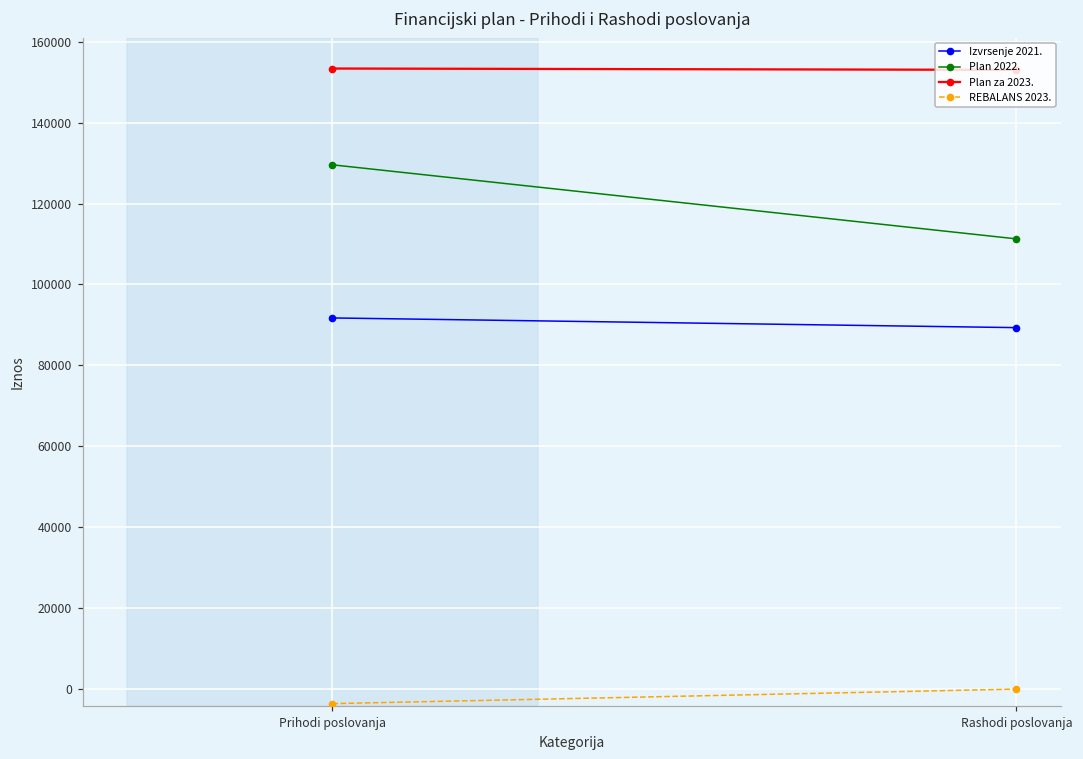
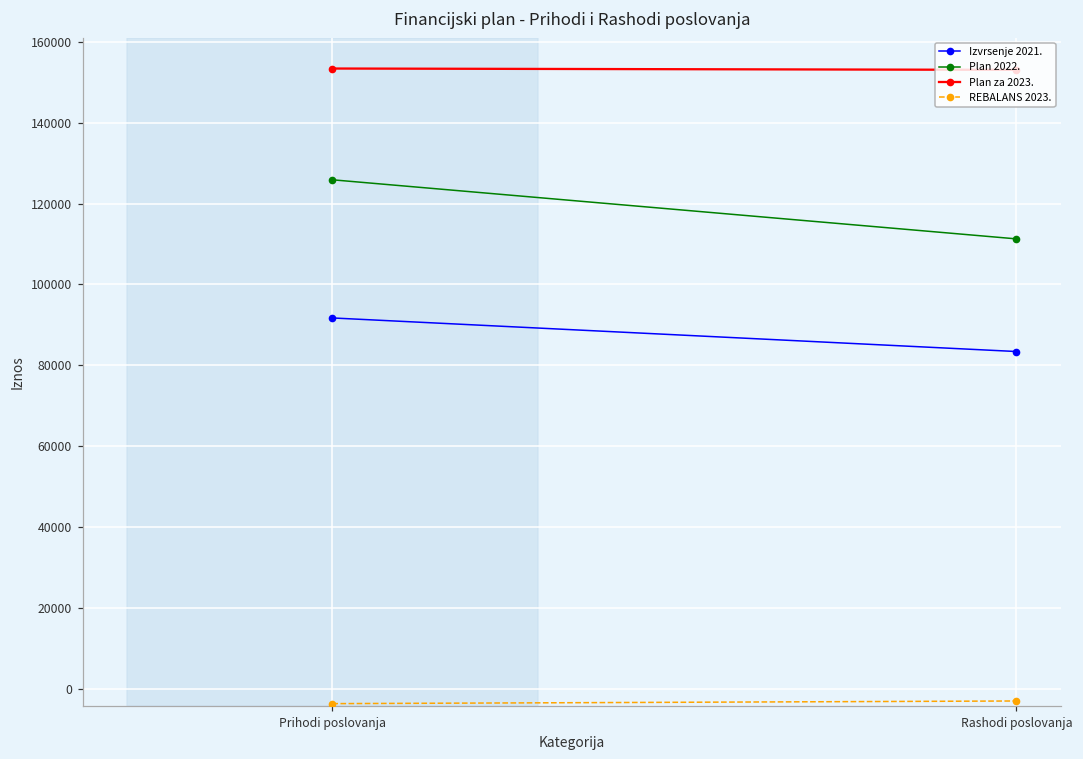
Plan 2022., Prihodi poslovanja: 130000 -> 126000
Izvrsenje 2021., Rashodi poslovanja: 89000 -> 83000
REBALANS 2023., Rashodi poslovanja: 0 -> -3000
